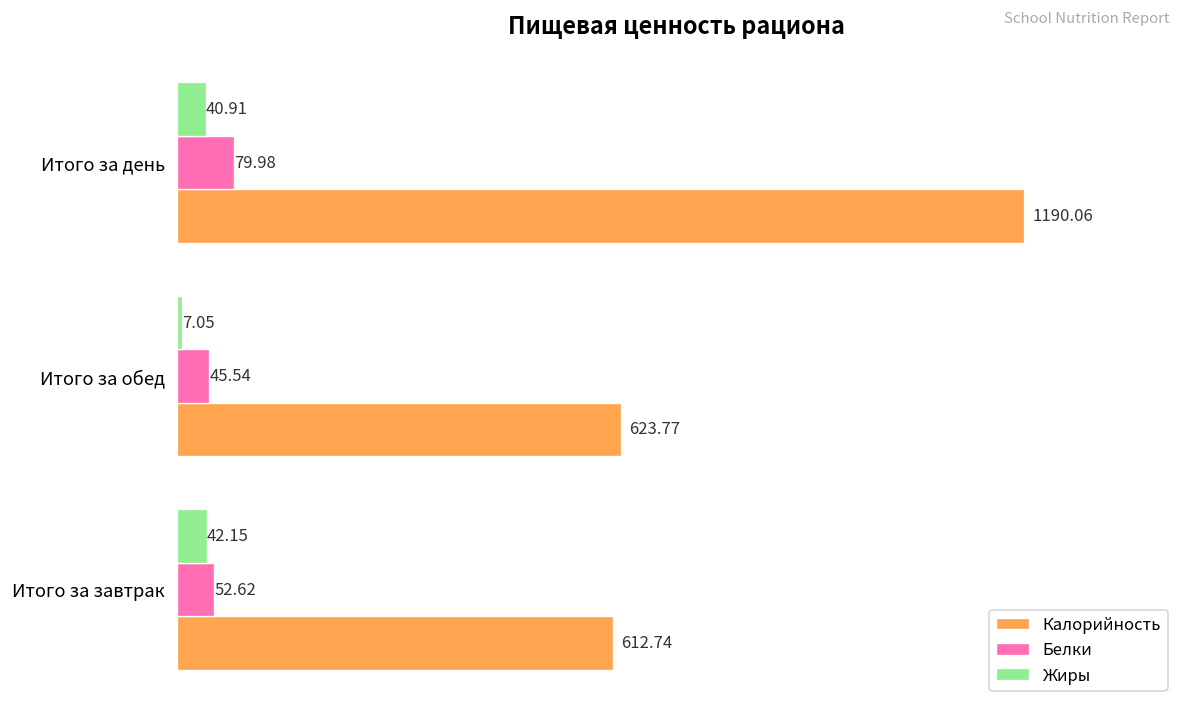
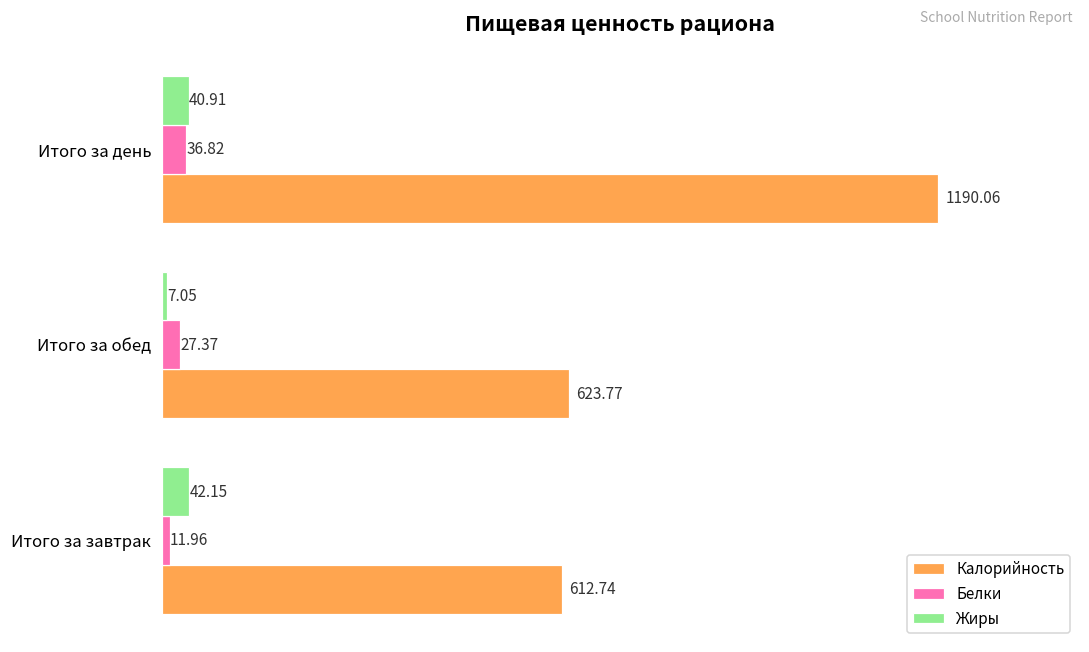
Белки, Итого за день: 79.98 -> 36.82
Белки, Итого за обед: 45.54 -> 27.37
Белки, Итого за завтрак: 52.62 -> 11.96
